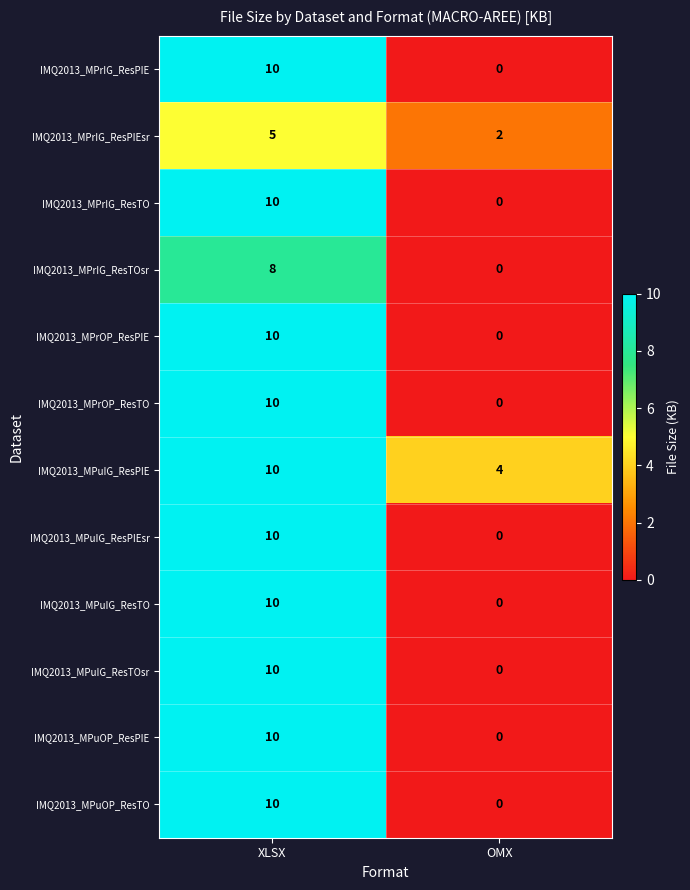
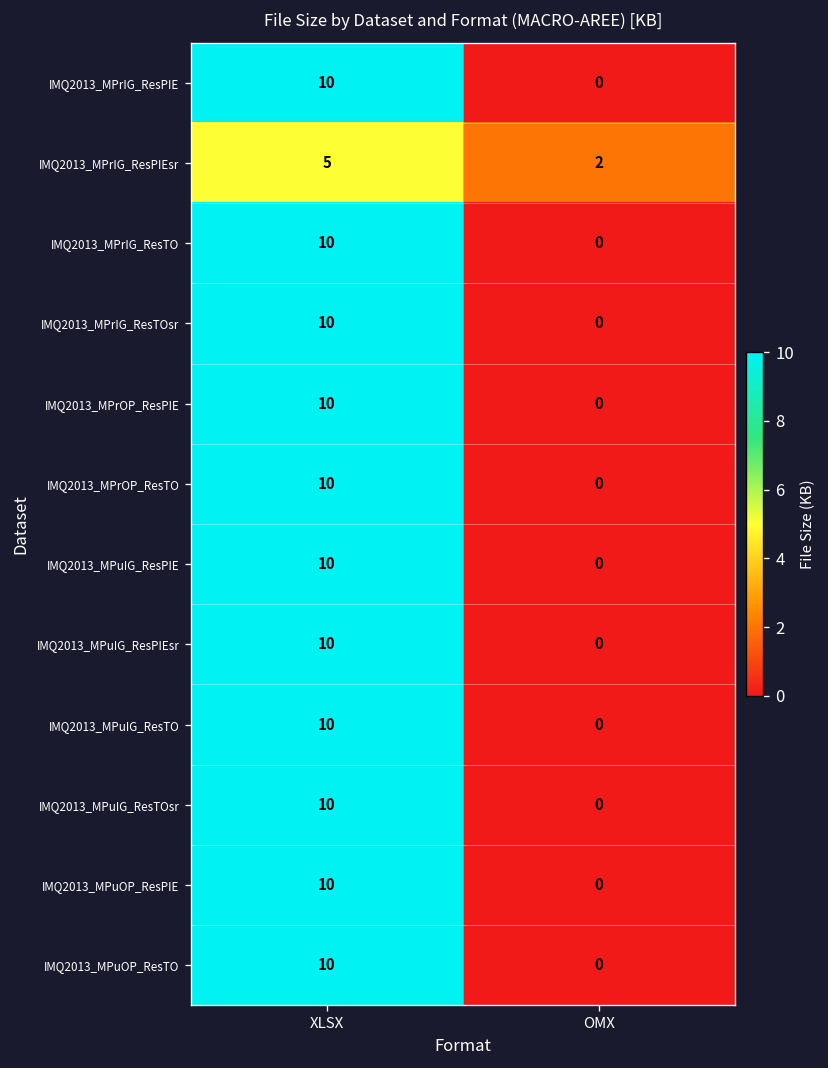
IMQ2013_MPrIG_ResTOsr, XLSX: 8 -> 10
IMQ2013_MPuIG_ResPIE, OMX: 4 -> 0
